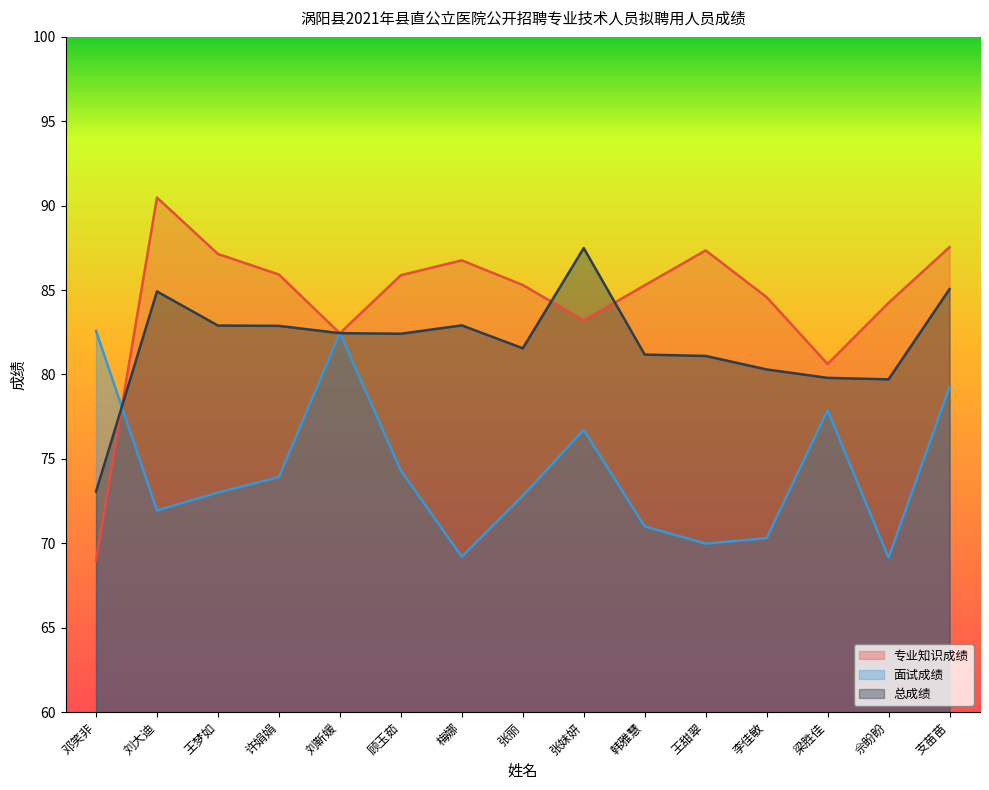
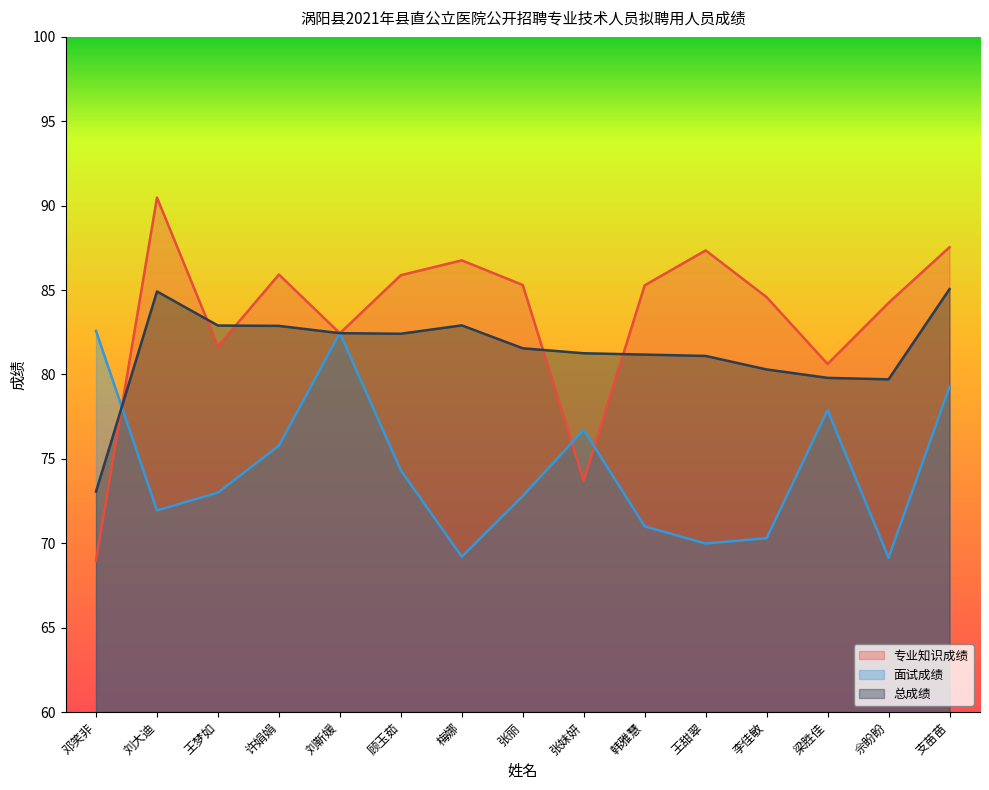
专业知识成绩, 王梦如: 87.1 -> 81.7
面试成绩, 许娟娟: 73.9 -> 75.8
专业知识成绩, 张妺妍: 83.2 -> 73.7
总成绩, 张妺妍: 87.5 -> 81.3
